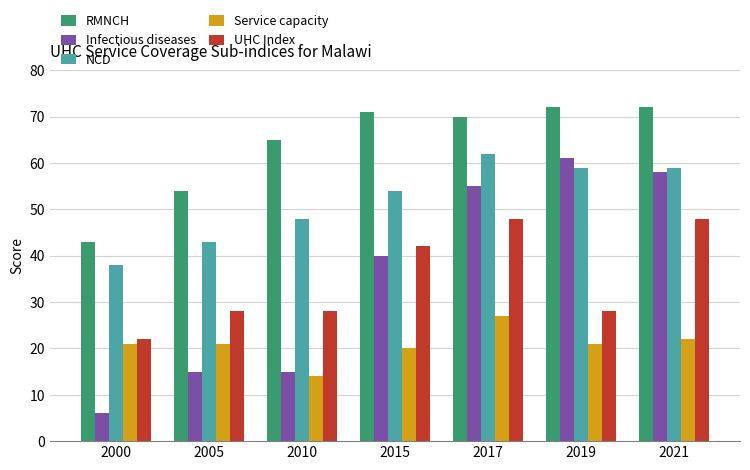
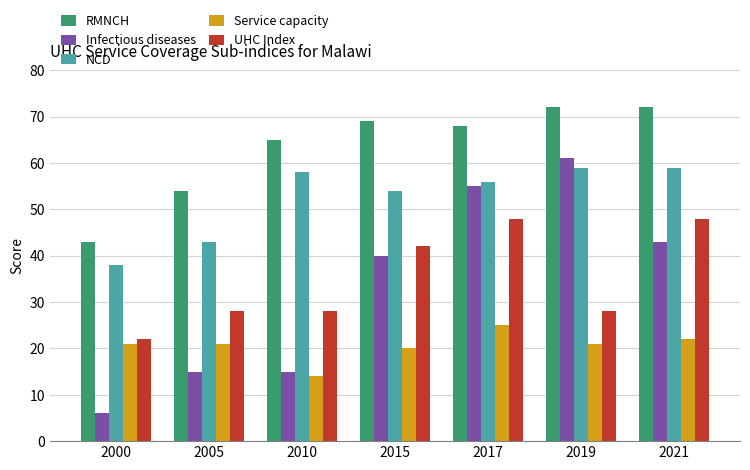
NCD, 2010: 48 -> 58
RMNCH, 2015: 71 -> 69
RMNCH, 2017: 70 -> 68
NCD, 2017: 62 -> 56
Service capacity, 2017: 27 -> 25
Infectious diseases, 2021: 58 -> 43
